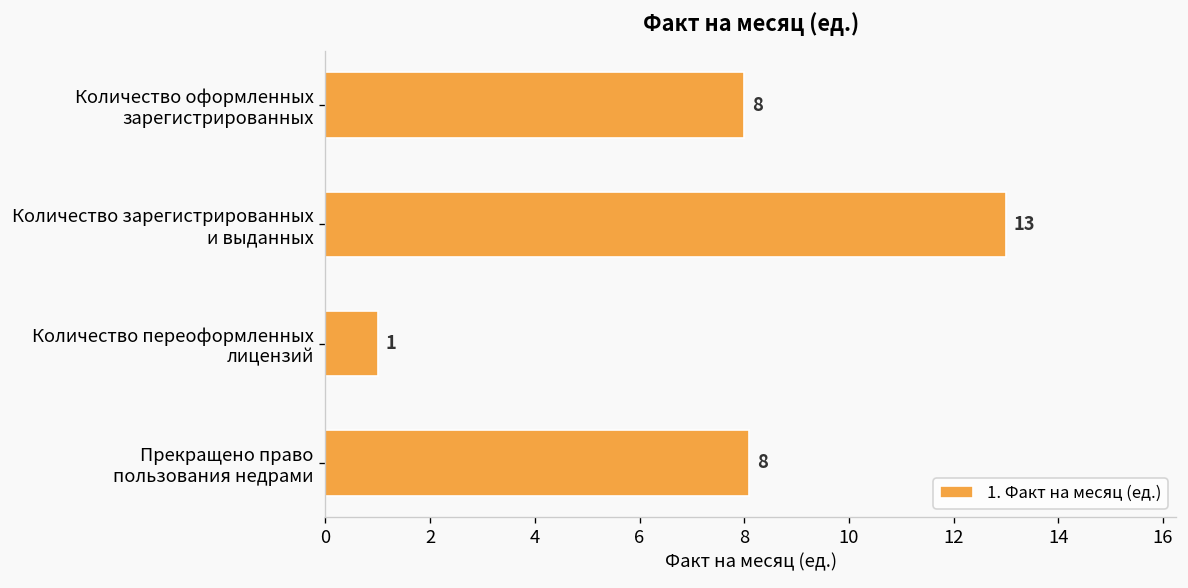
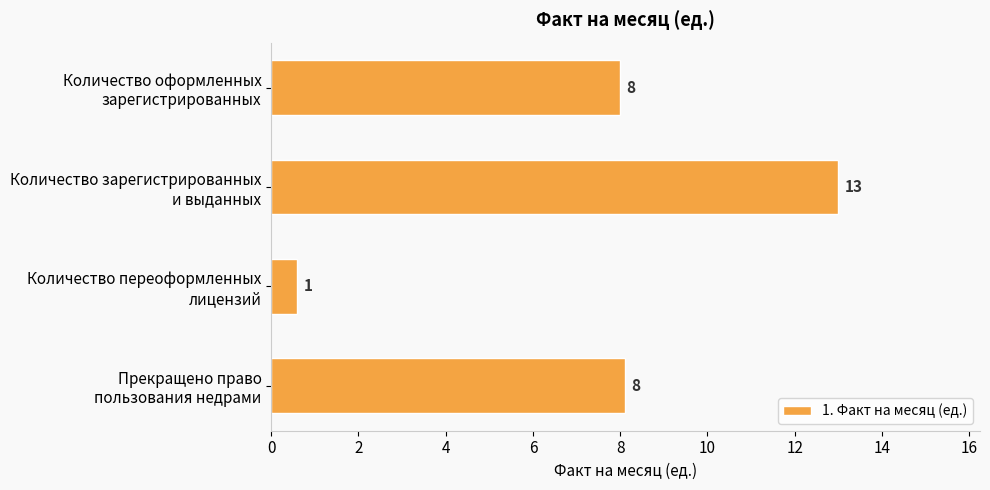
Количество переоформленных лицензий: 1.0 -> 0.6
